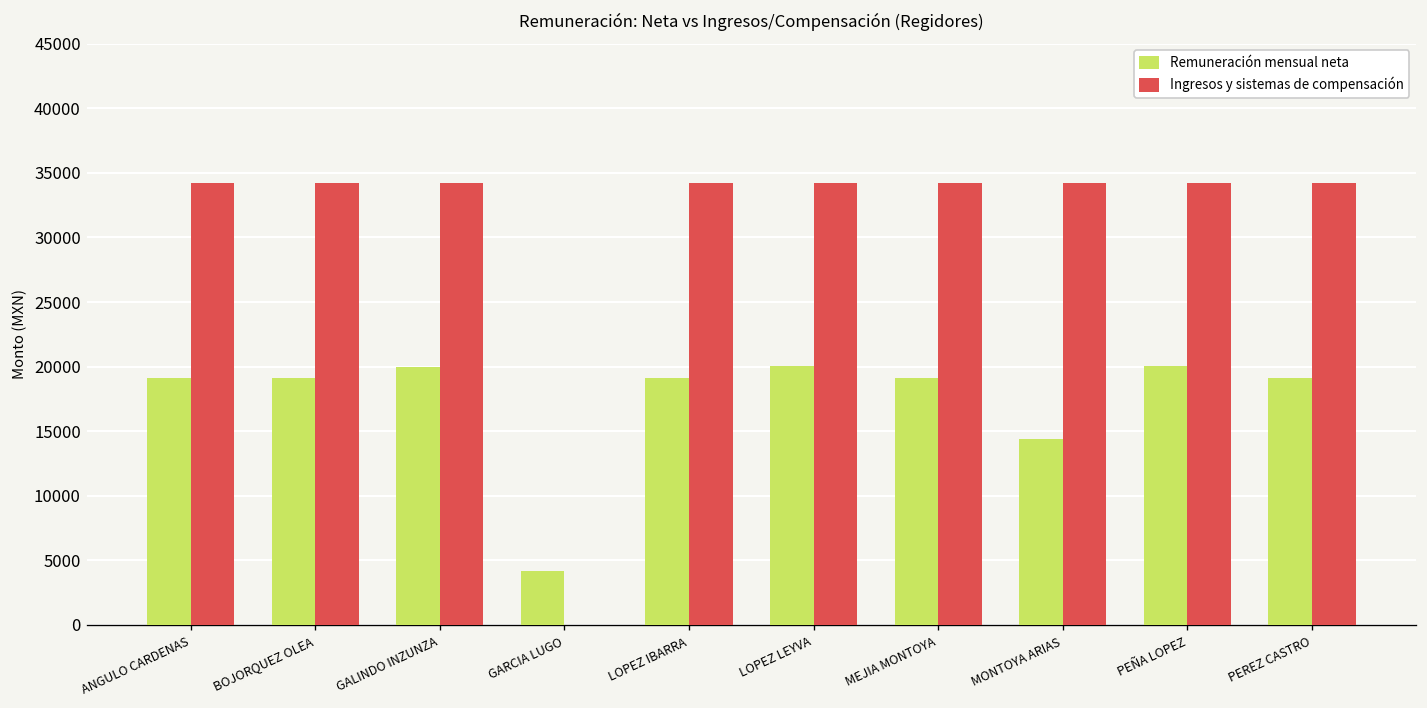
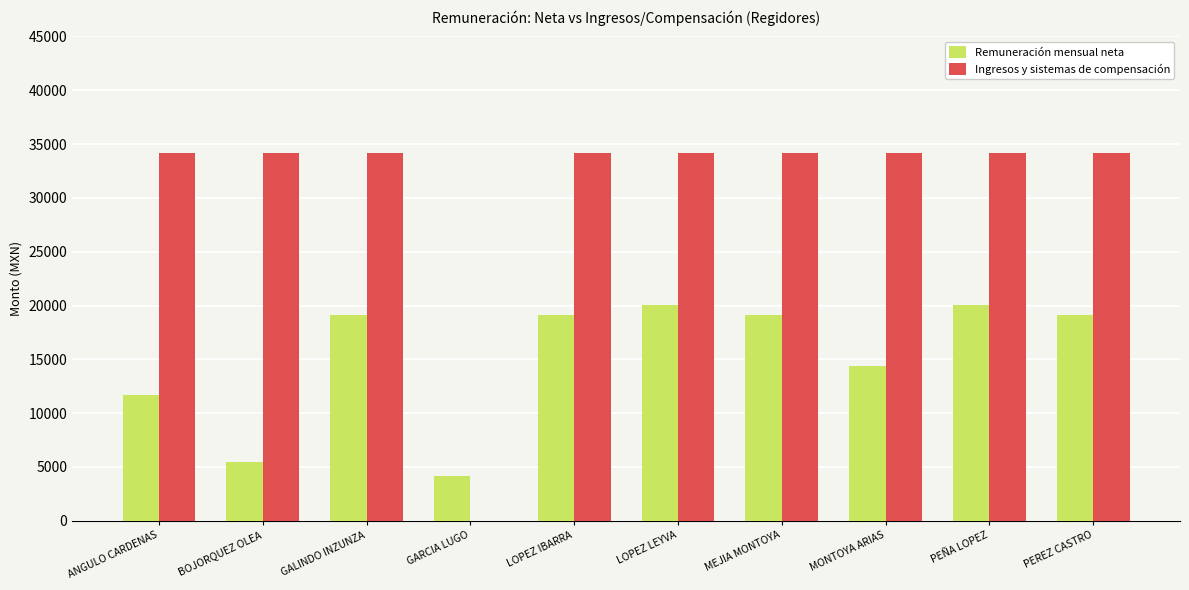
Remuneración mensual neta, ANGULO CARDENAS: 19100 -> 11700
Remuneración mensual neta, BOJORQUEZ OLEA: 19100 -> 5400
Remuneración mensual neta, GALINDO INZUNZA: 20000 -> 19100
